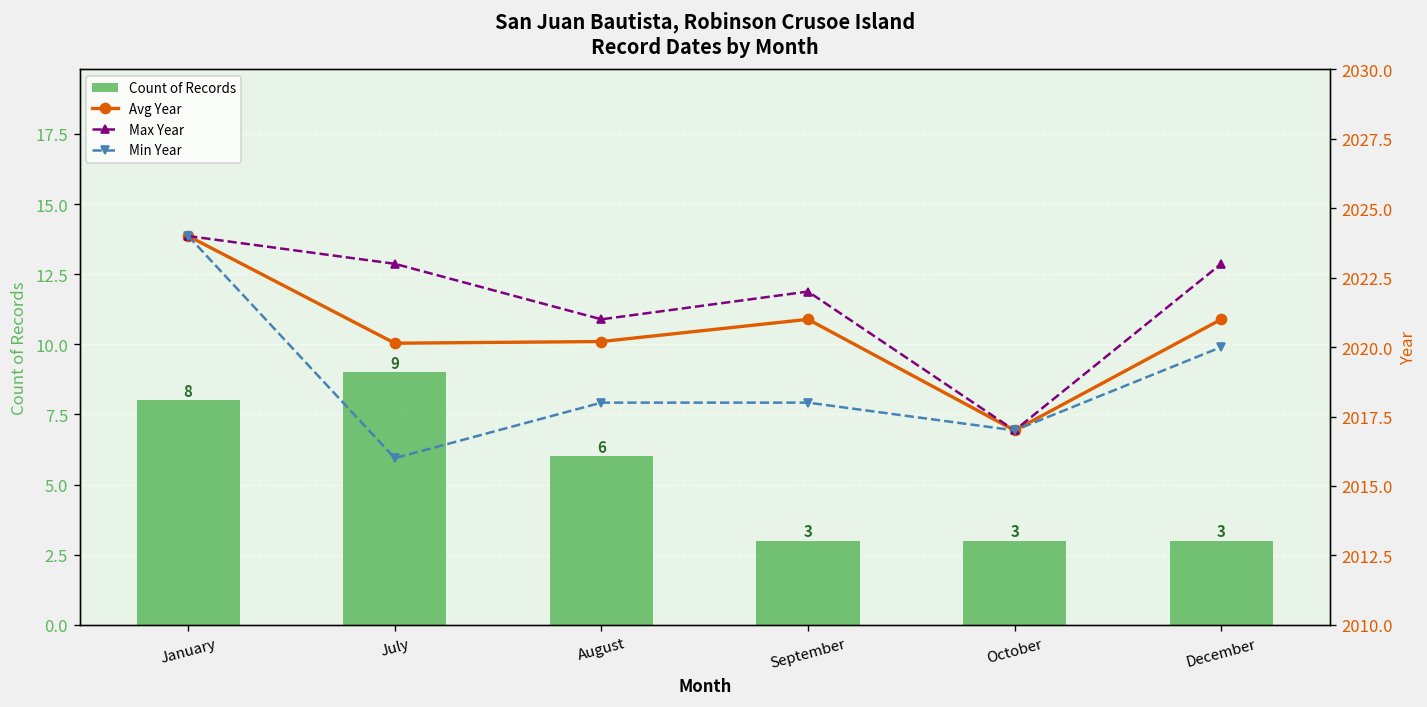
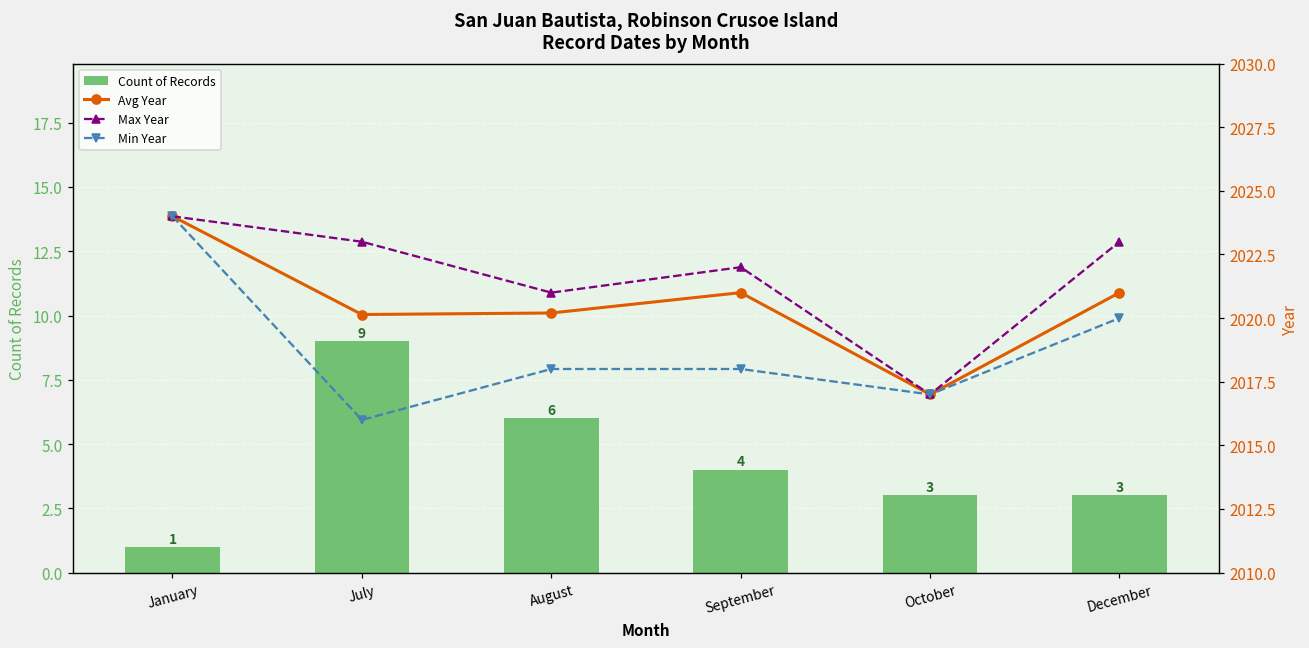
Count of Records, January: 8 -> 1
Count of Records, September: 3 -> 4
